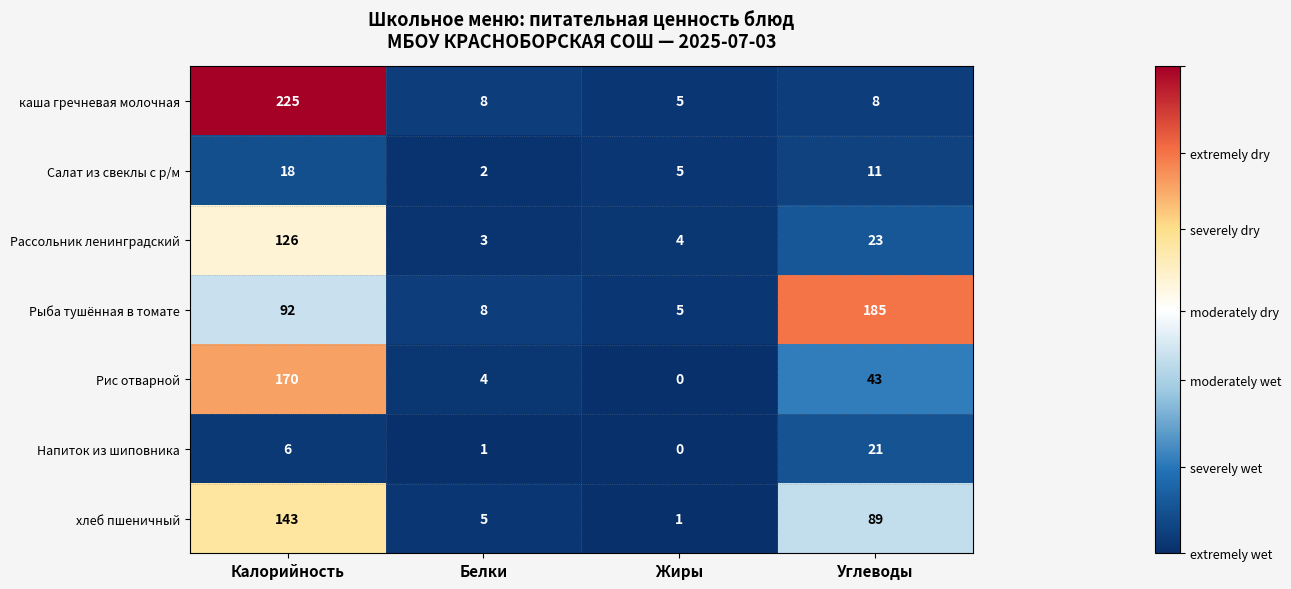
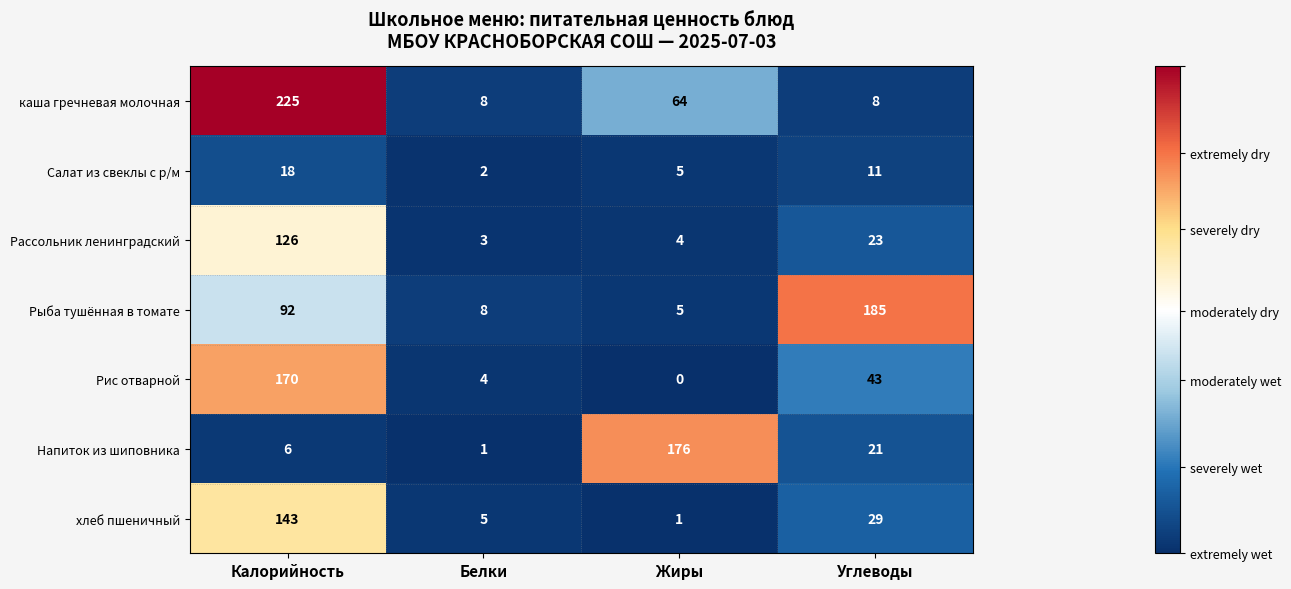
каша гречневая молочная, Жиры: 5 -> 64
Напиток из шиповника, Жиры: 0 -> 176
хлеб пшеничный, Углеводы: 89 -> 29
